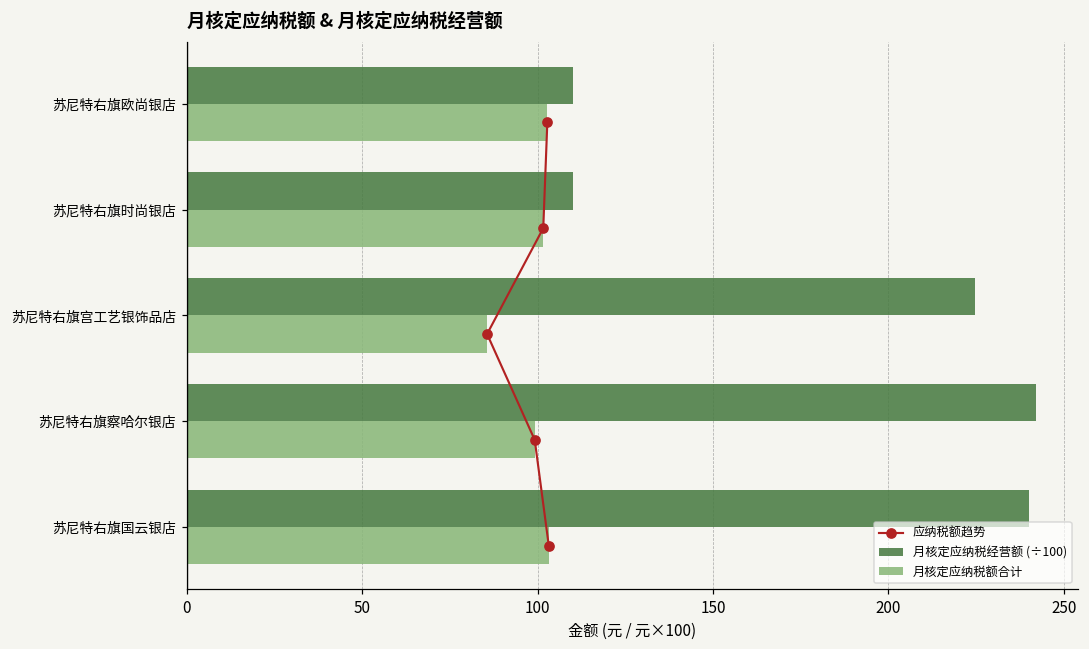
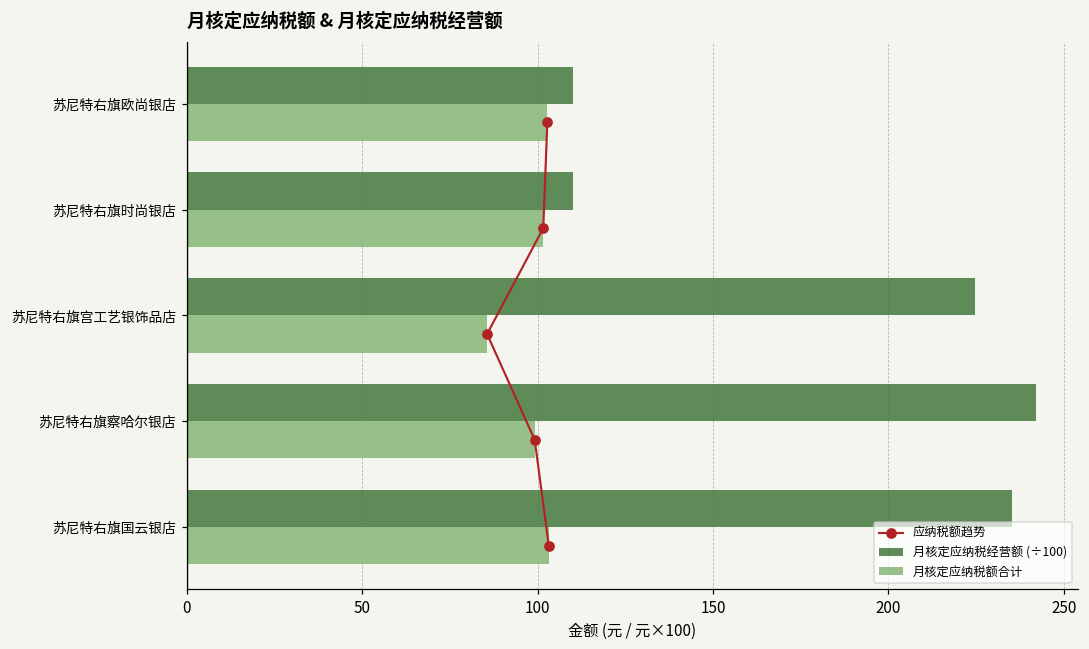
月核定应纳税经营额 (÷100), 苏尼特右旗国云银店: 240 -> 235
